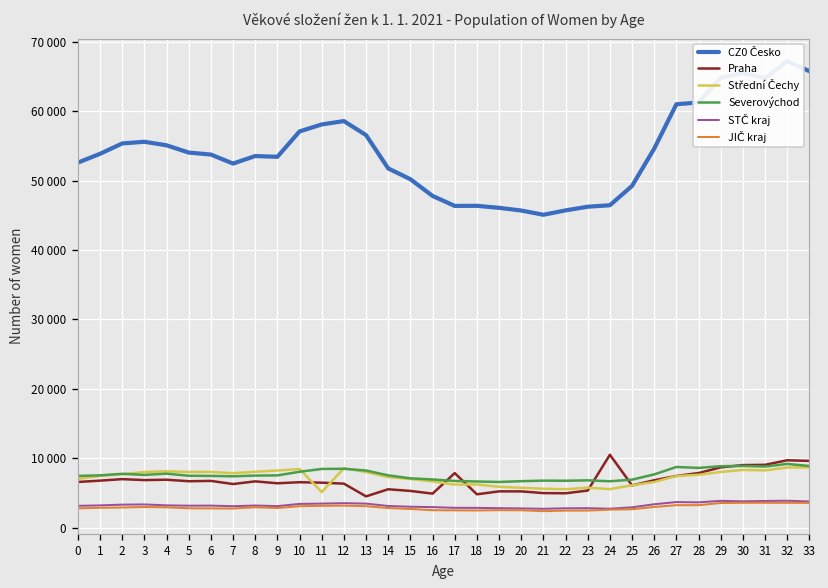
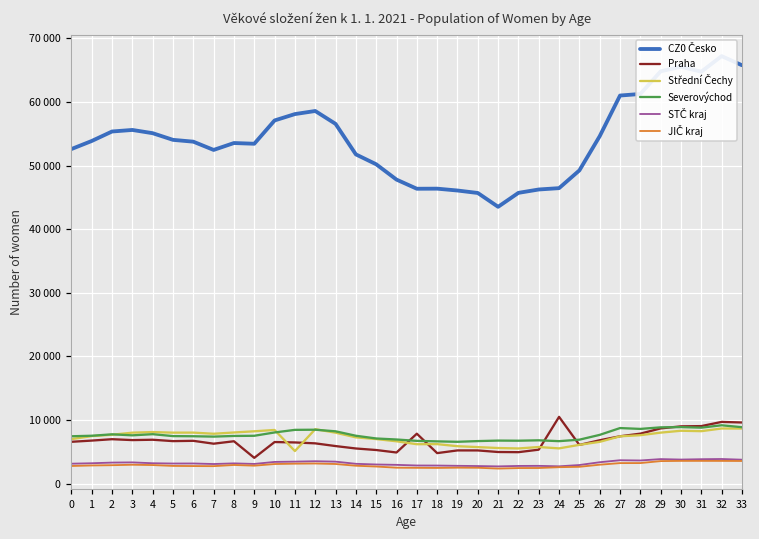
Praha, 9: 6000 -> 4000
Praha, 13: 5000 -> 6000
CZ0 Česko, 21: 45000 -> 44000
